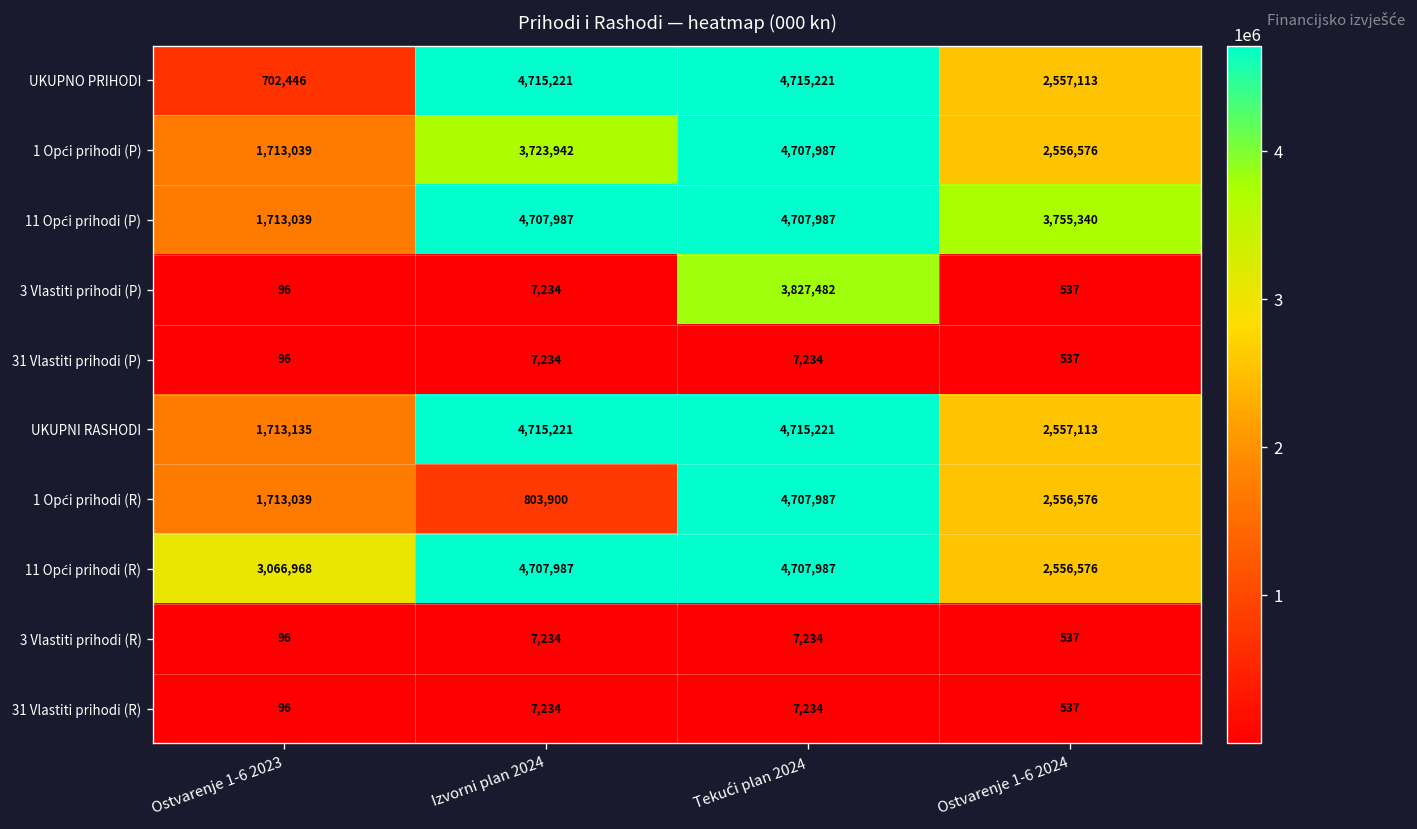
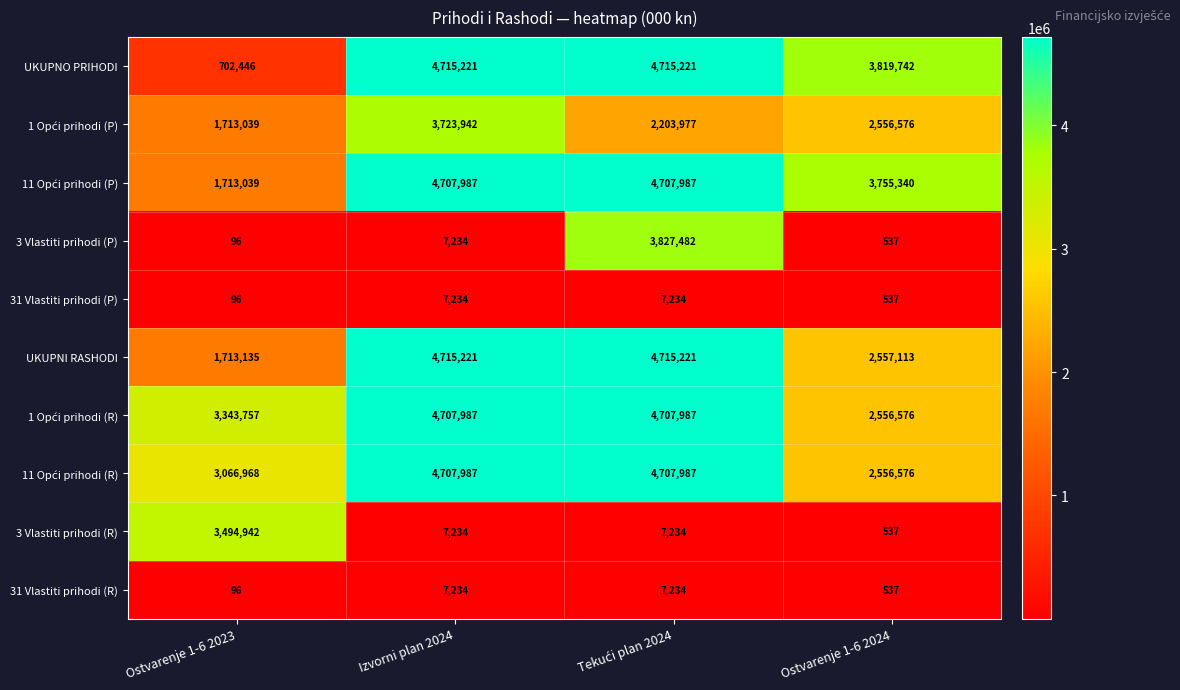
UKUPNO PRIHODI, Ostvarenje 1-6 2024: 2,557,113 -> 3,819,742
1 Opći prihodi (P), Tekući plan 2024: 4,707,987 -> 2,203,977
1 Opći prihodi (R), Ostvarenje 1-6 2023: 1,713,039 -> 3,343,757
1 Opći prihodi (R), Izvorni plan 2024: 803,900 -> 4,707,987
3 Vlastiti prihodi (R), Ostvarenje 1-6 2023: 96 -> 3,494,942
